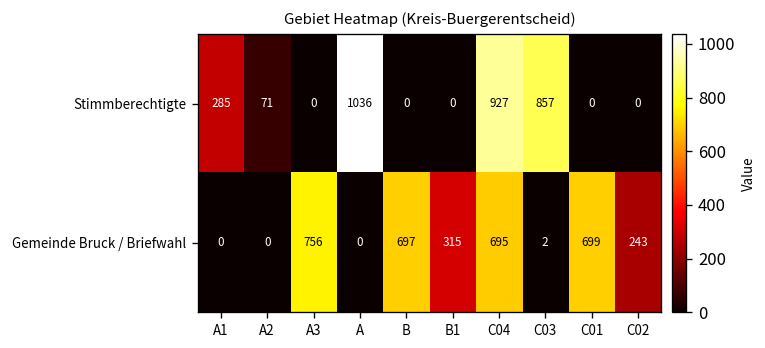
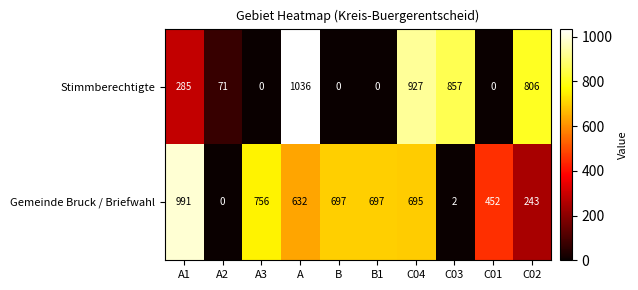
Stimmberechtigte, C02: 0 -> 806
Gemeinde Bruck / Briefwahl, A1: 0 -> 991
Gemeinde Bruck / Briefwahl, A: 0 -> 632
Gemeinde Bruck / Briefwahl, B1: 315 -> 697
Gemeinde Bruck / Briefwahl, C01: 699 -> 452
